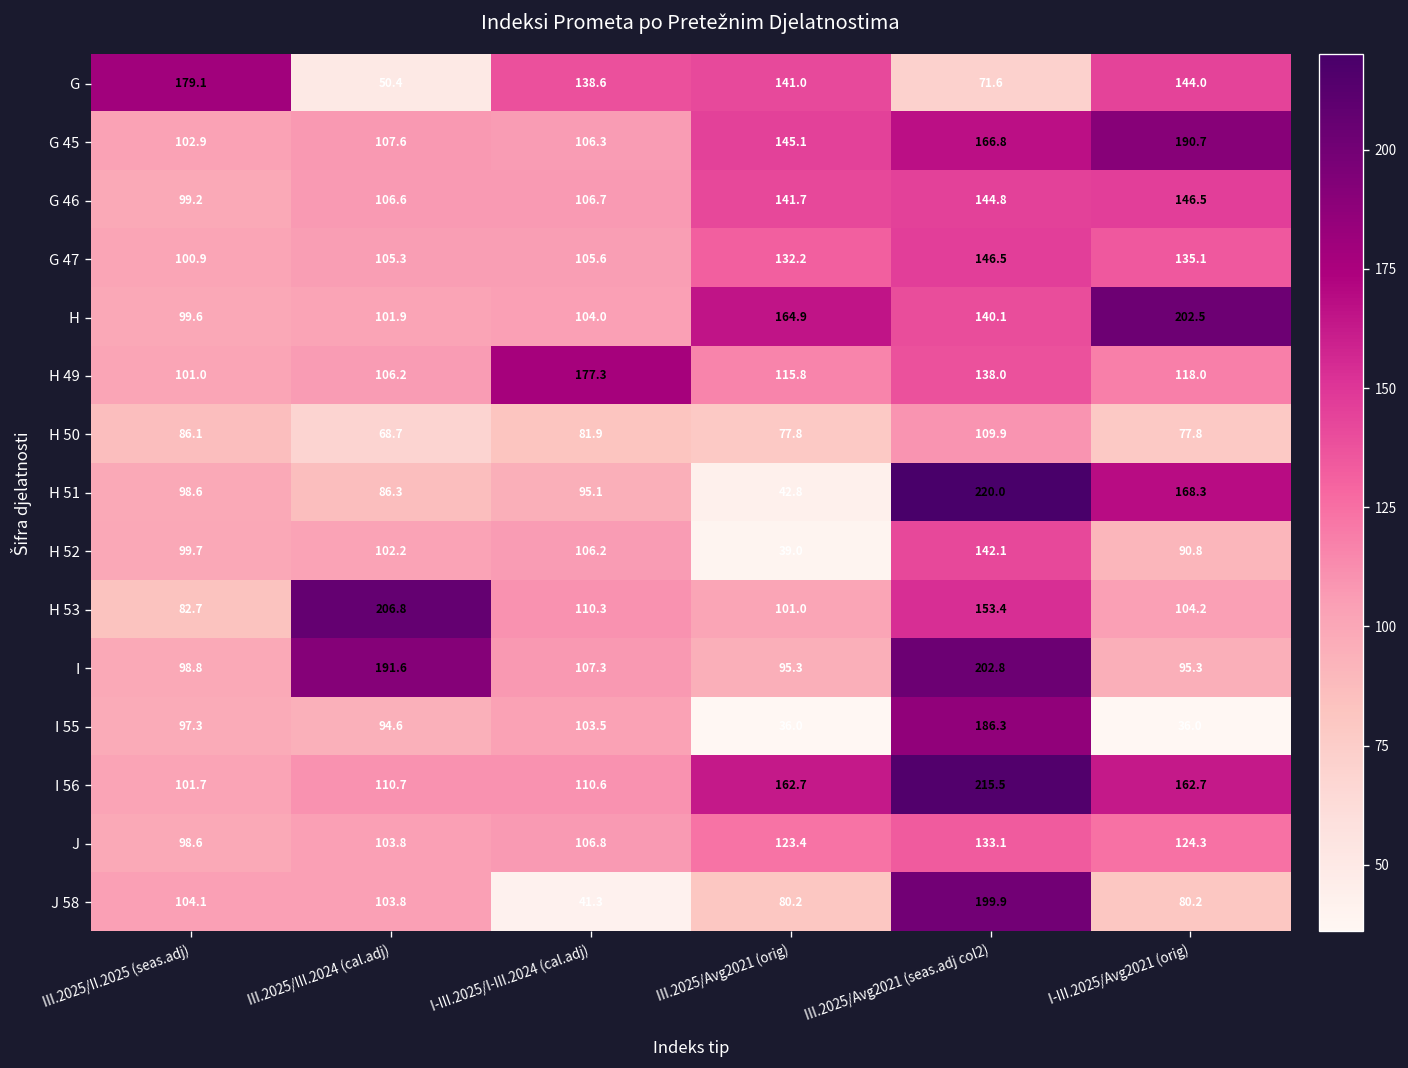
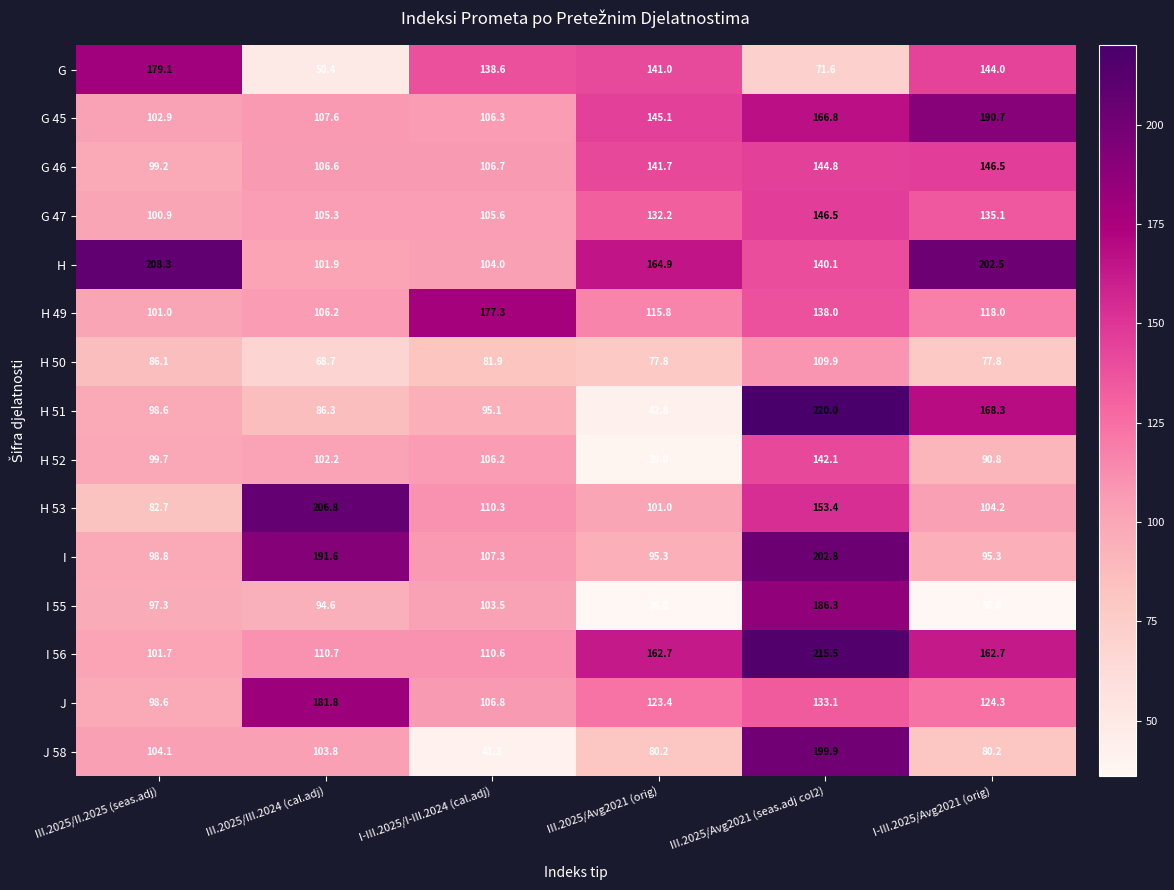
H, III.2025/II.2025 (seas.adj): 99.6 -> 208.3
J, III.2025/III.2024 (cal.adj): 103.8 -> 181.8
